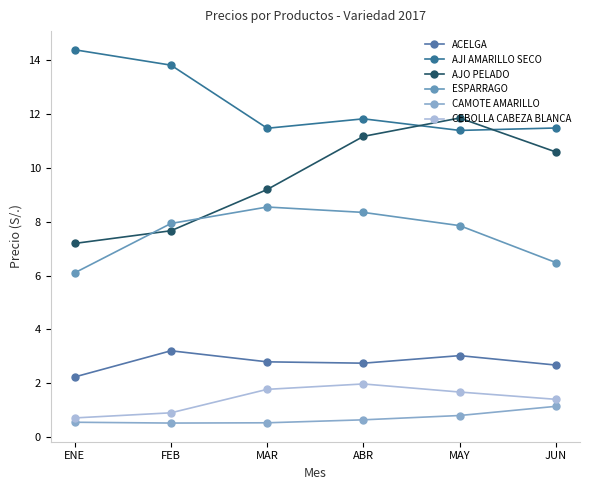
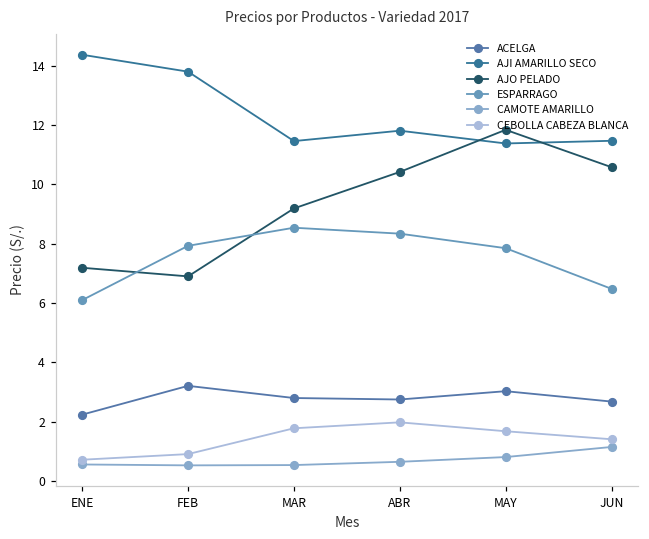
AJO PELADO, FEB: 7.7 -> 6.9
AJO PELADO, ABR: 11.2 -> 10.4
